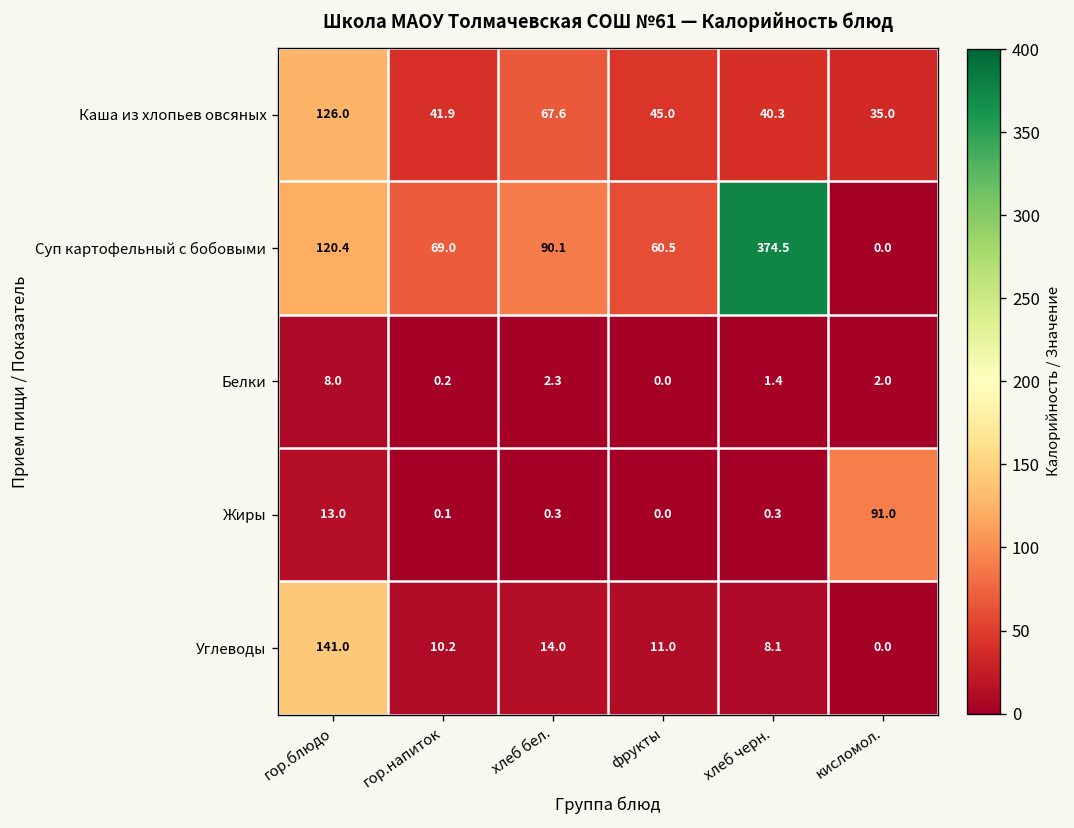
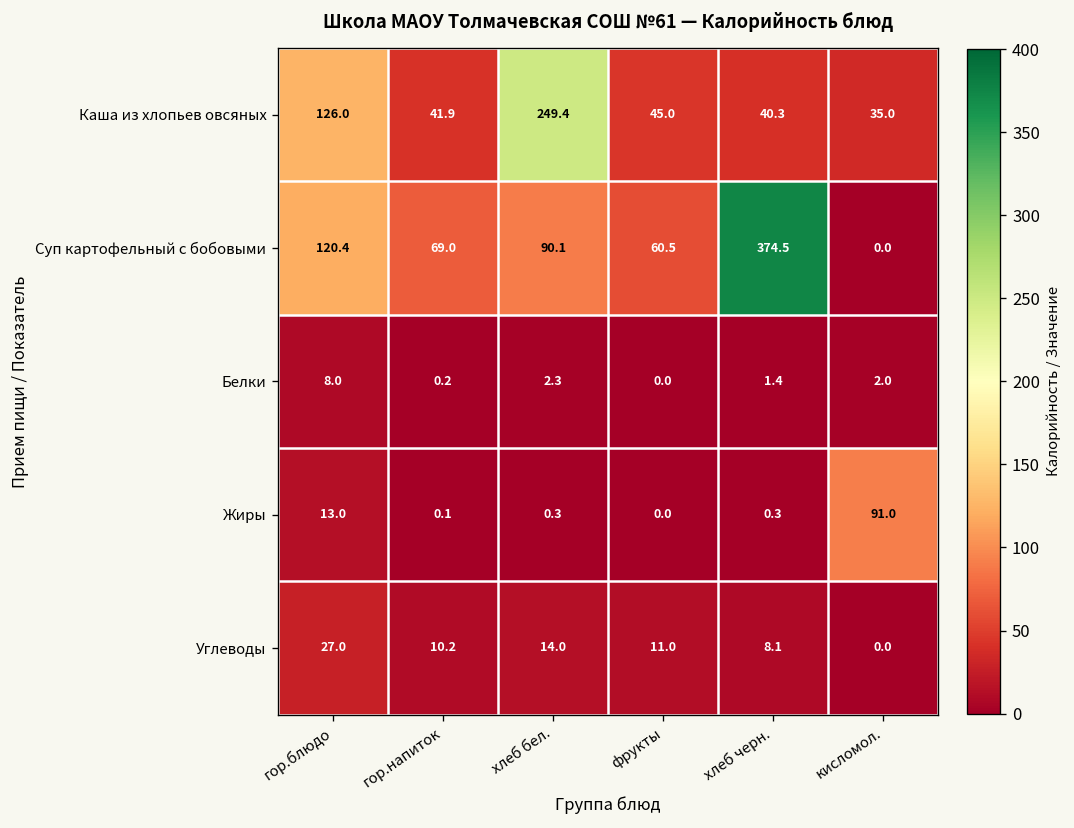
Каша из хлопьев овсяных, хлеб бел.: 67.6 -> 249.4
Углеводы, гор.блюдо: 141.0 -> 27.0
